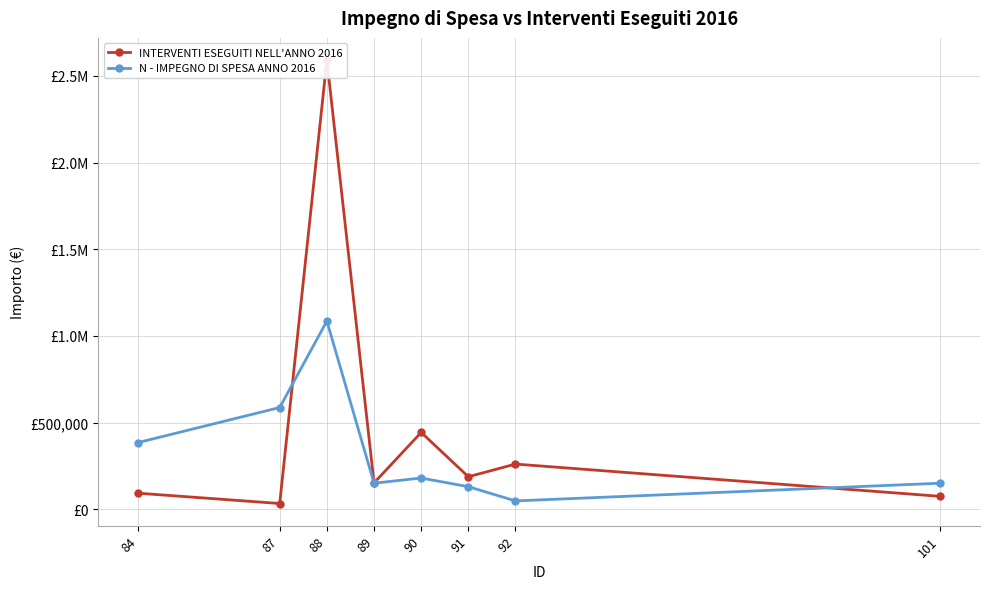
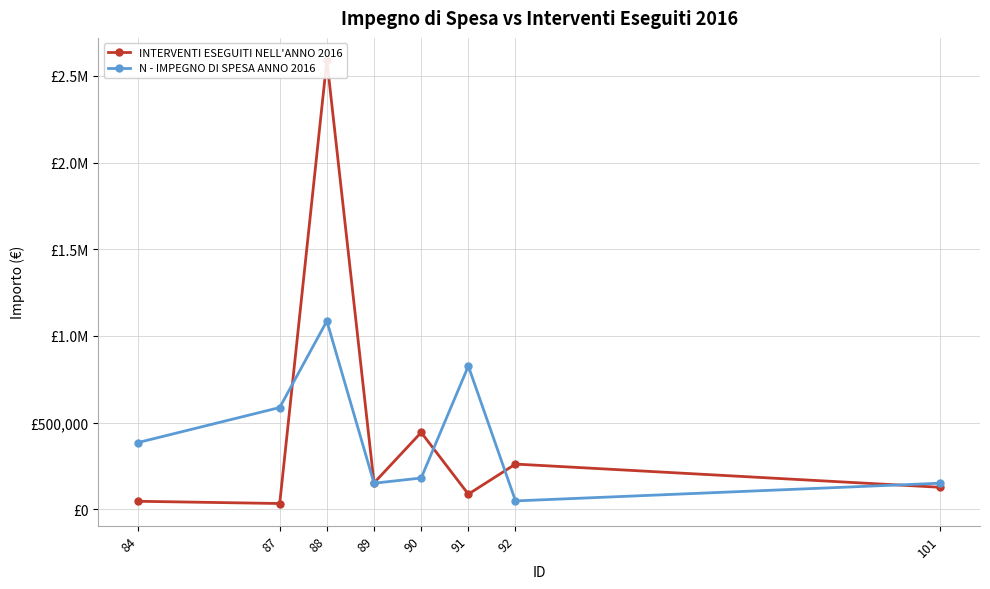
INTERVENTI ESEGUITI NELL'ANNO 2016, 84: £90,000 -> £50,000
INTERVENTI ESEGUITI NELL'ANNO 2016, 91: £190,000 -> £90,000
N - IMPEGNO DI SPESA ANNO 2016, 91: £130,000 -> £830,000
INTERVENTI ESEGUITI NELL'ANNO 2016, 101: £70,000 -> £130,000
